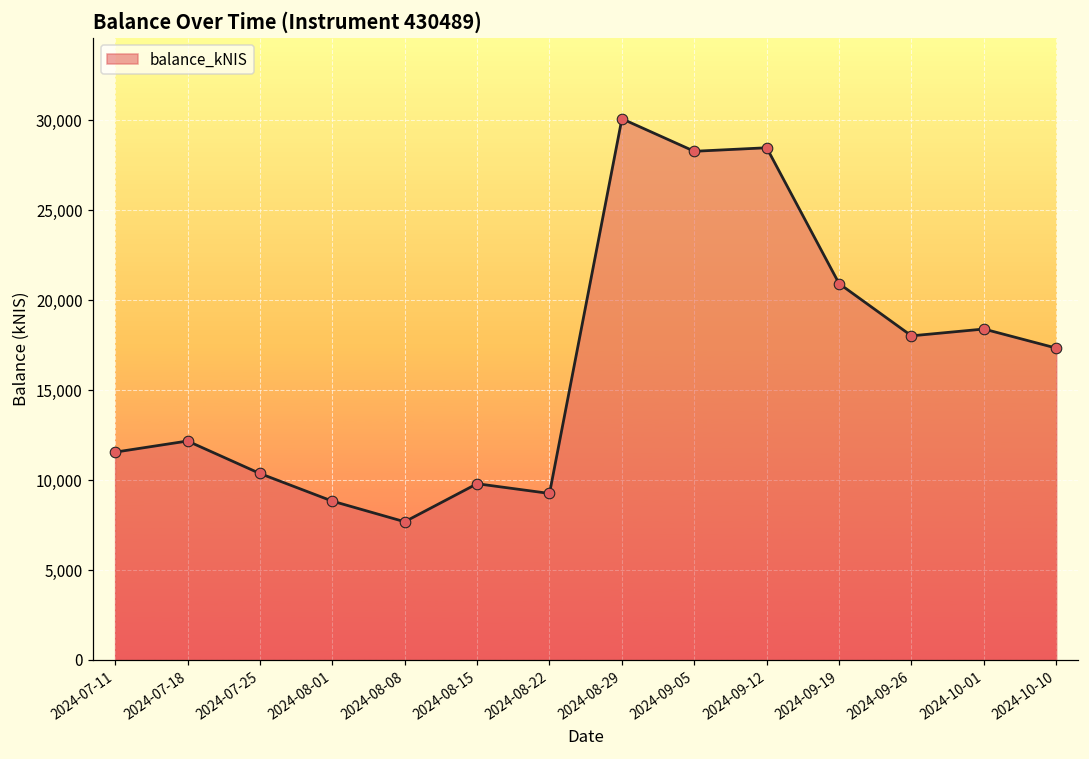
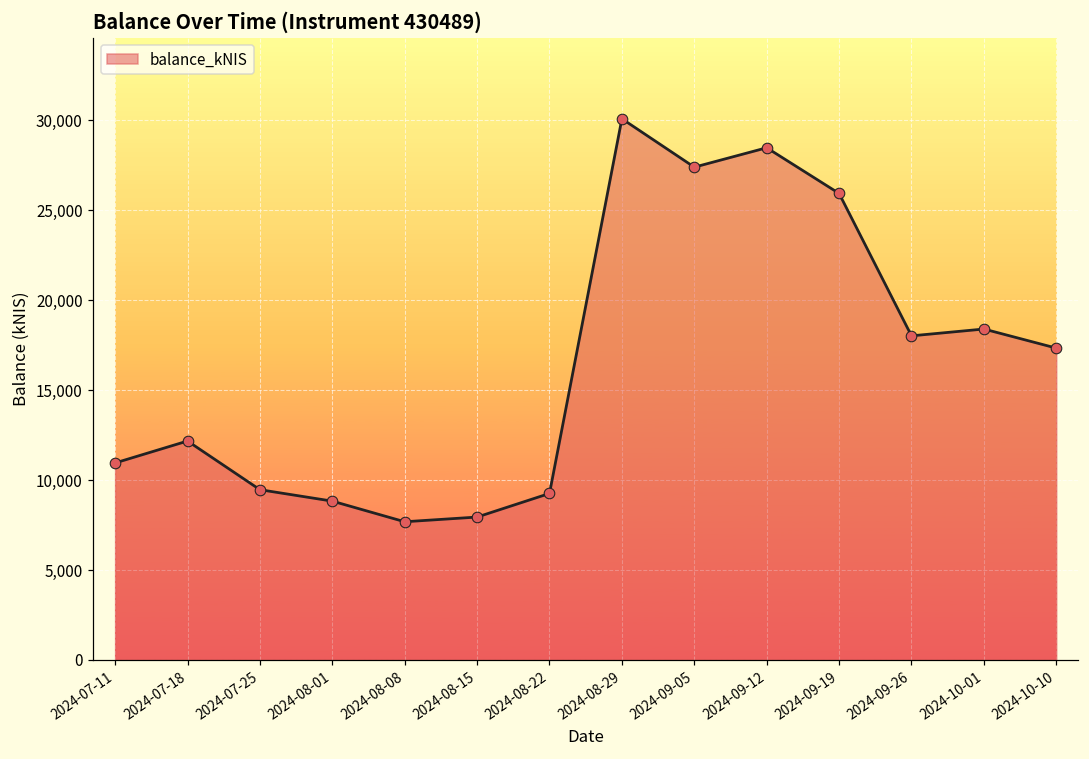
2024-07-11: 11,600 -> 11,000
2024-07-25: 10,400 -> 9,500
2024-08-15: 9,800 -> 7,900
2024-09-05: 28,300 -> 27,400
2024-09-19: 20,900 -> 25,900
